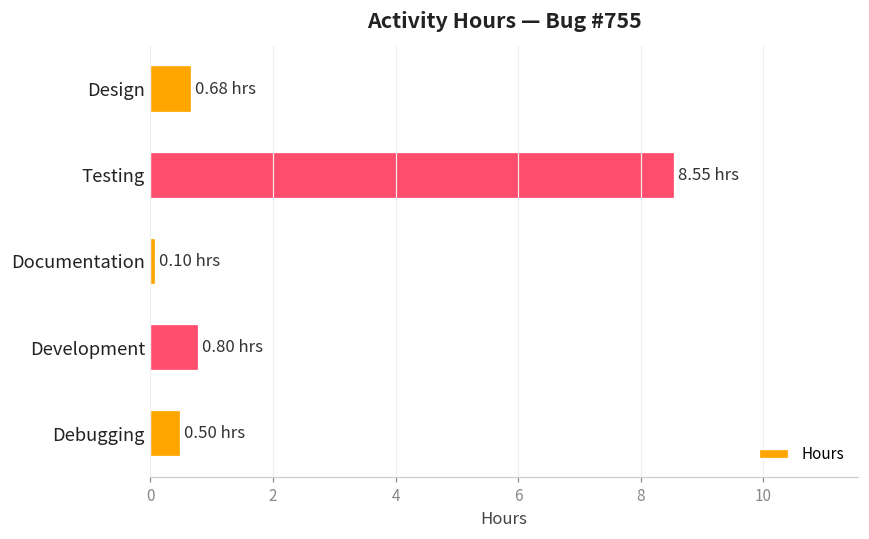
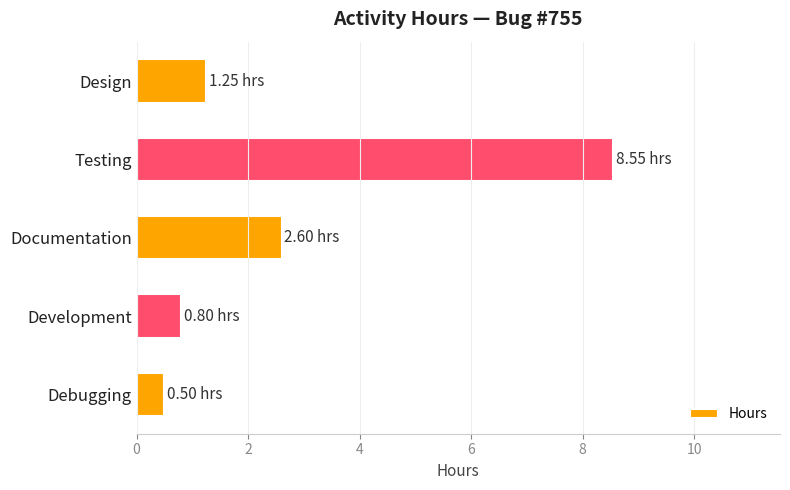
Design: 0.68 -> 1.25
Documentation: 0.10 -> 2.60
